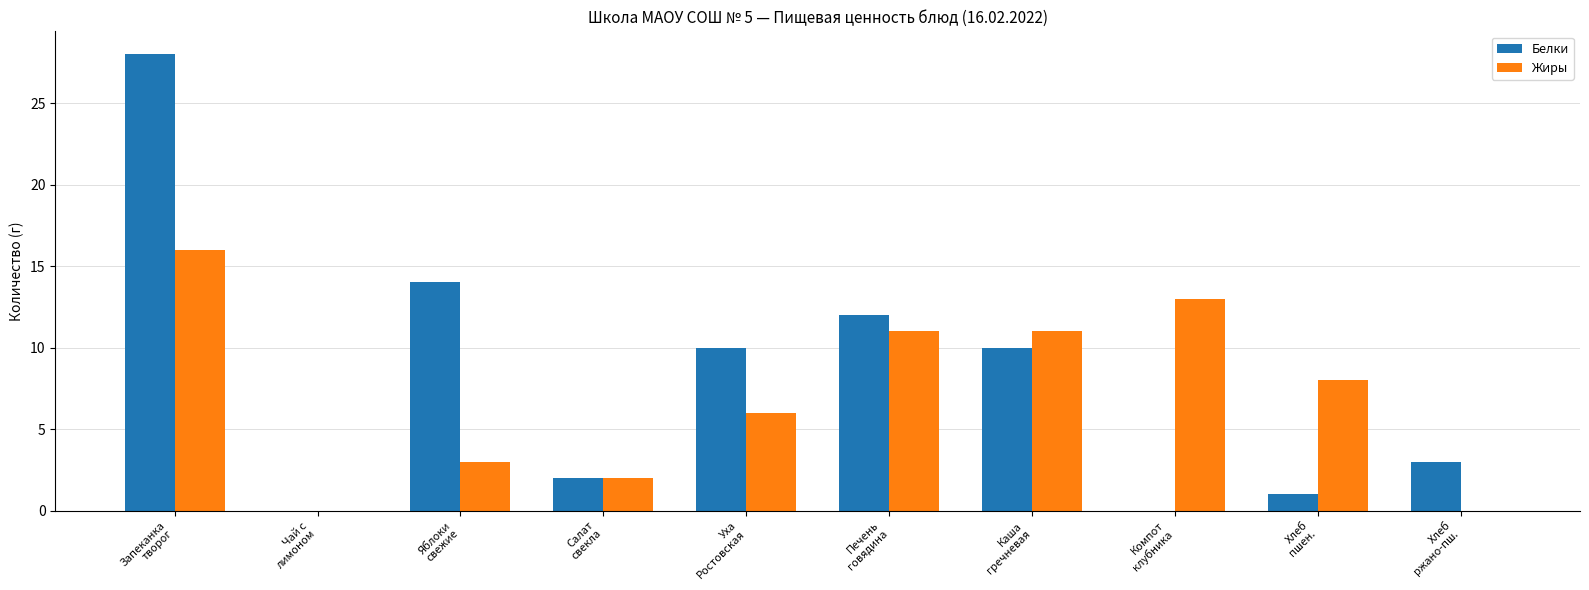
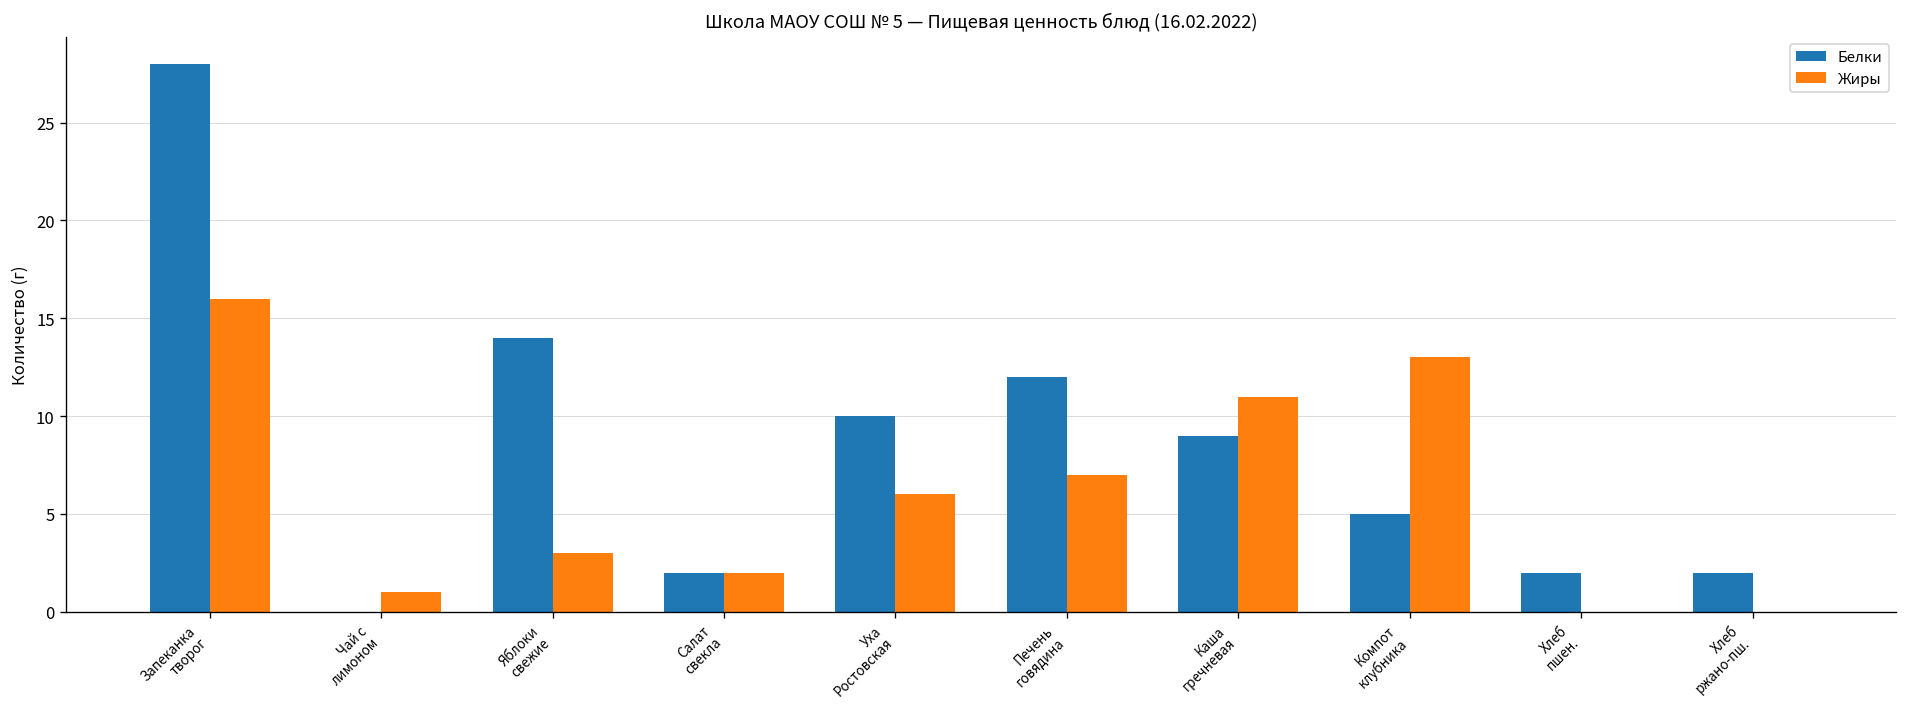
Жиры, Чай с лимоном: 0 -> 1
Жиры, Печень говядина: 11 -> 7
Белки, Каша гречневая: 10 -> 9
Белки, Компот клубника: 0 -> 5
Белки, Хлеб пшен.: 1 -> 2
Жиры, Хлеб пшен.: 8 -> 0
Белки, Хлеб ржано-пш.: 3 -> 2
